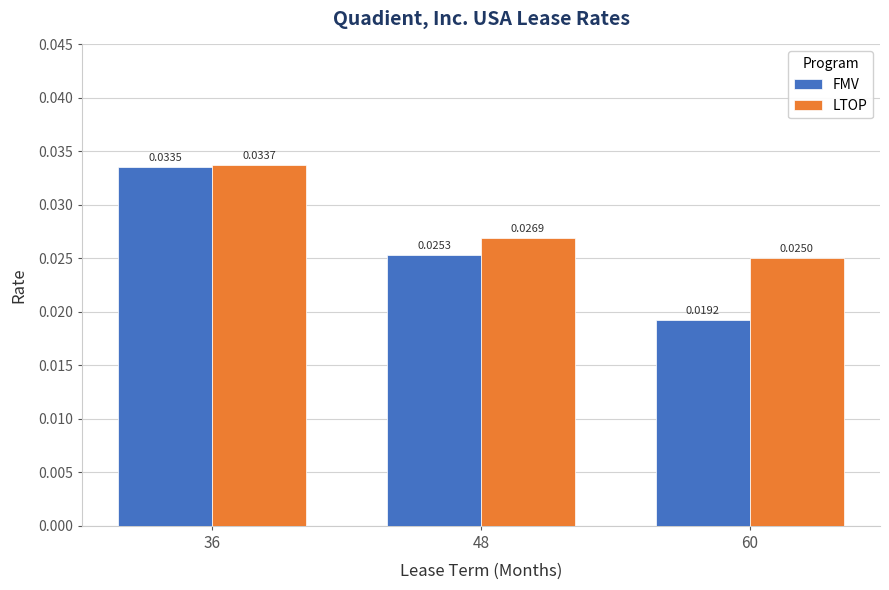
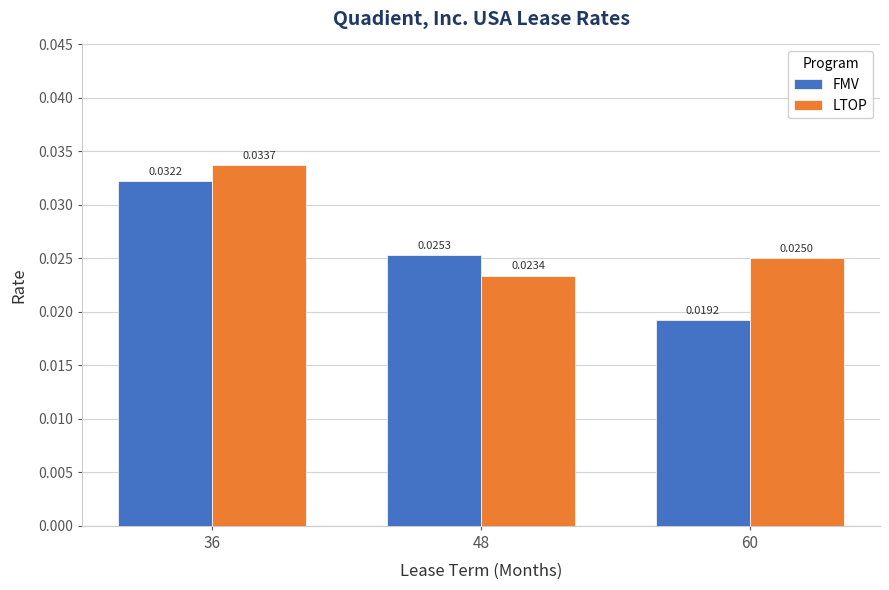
FMV, 36: 0.0335 -> 0.0322
LTOP, 48: 0.0269 -> 0.0234
